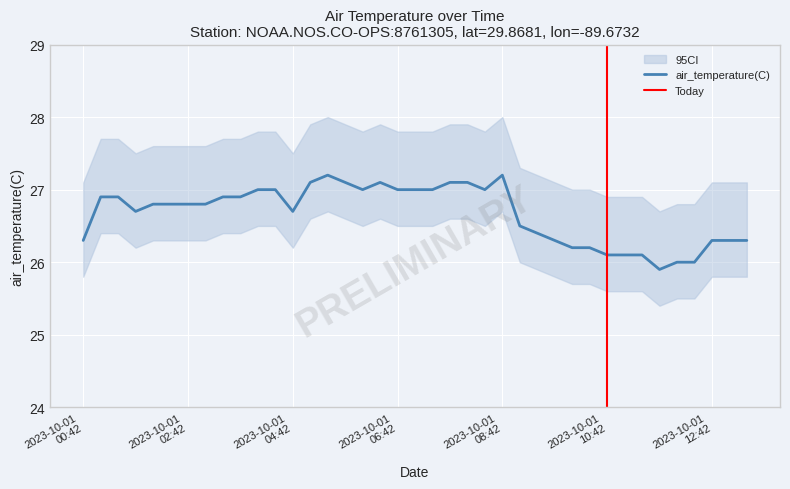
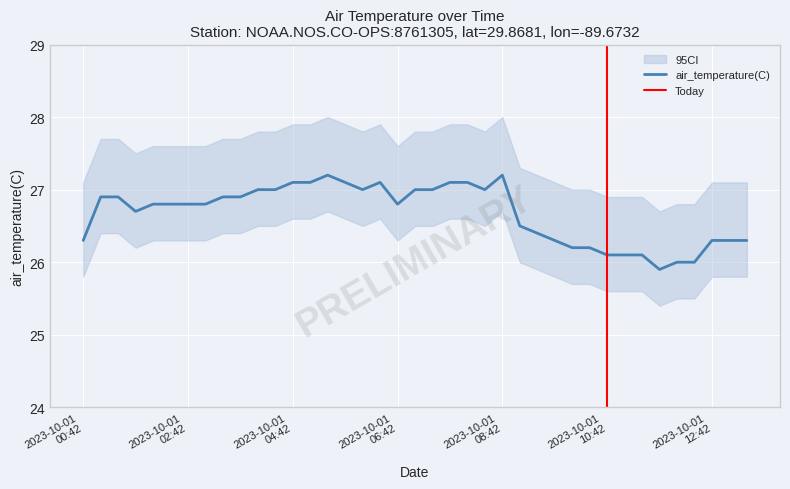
air_temperature(C), 2023-10-01 04:42: 26.7 -> 27.1
air_temperature(C), 2023-10-01 06:42: 27.0 -> 26.8
